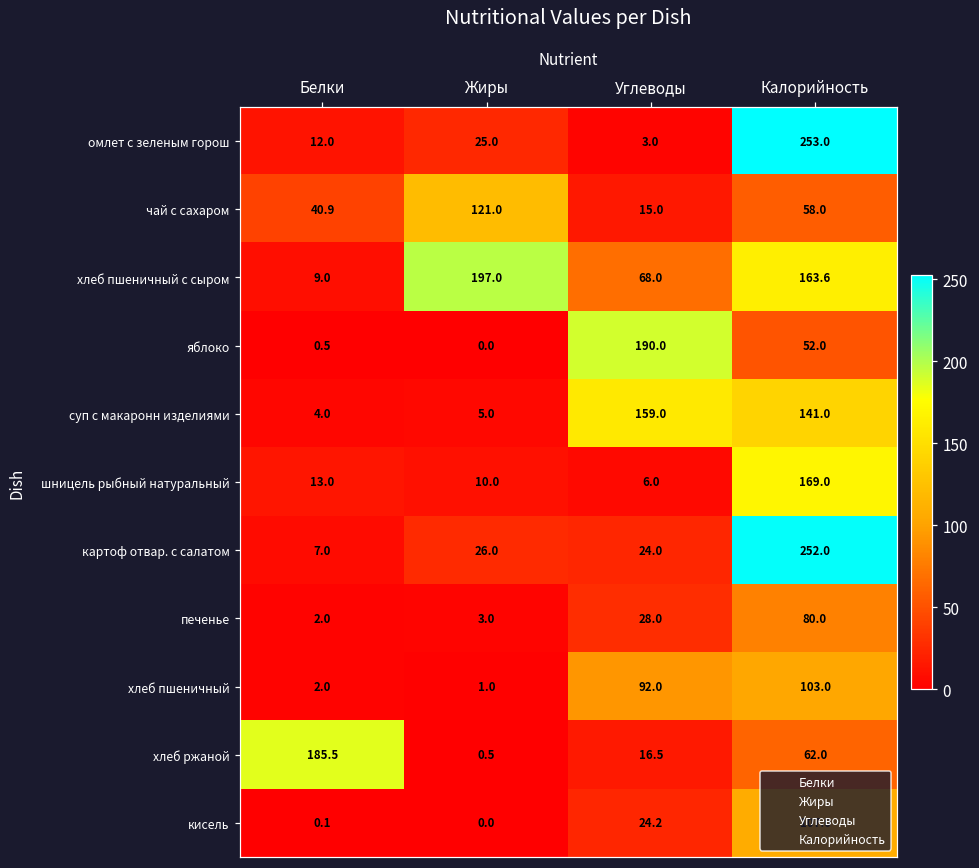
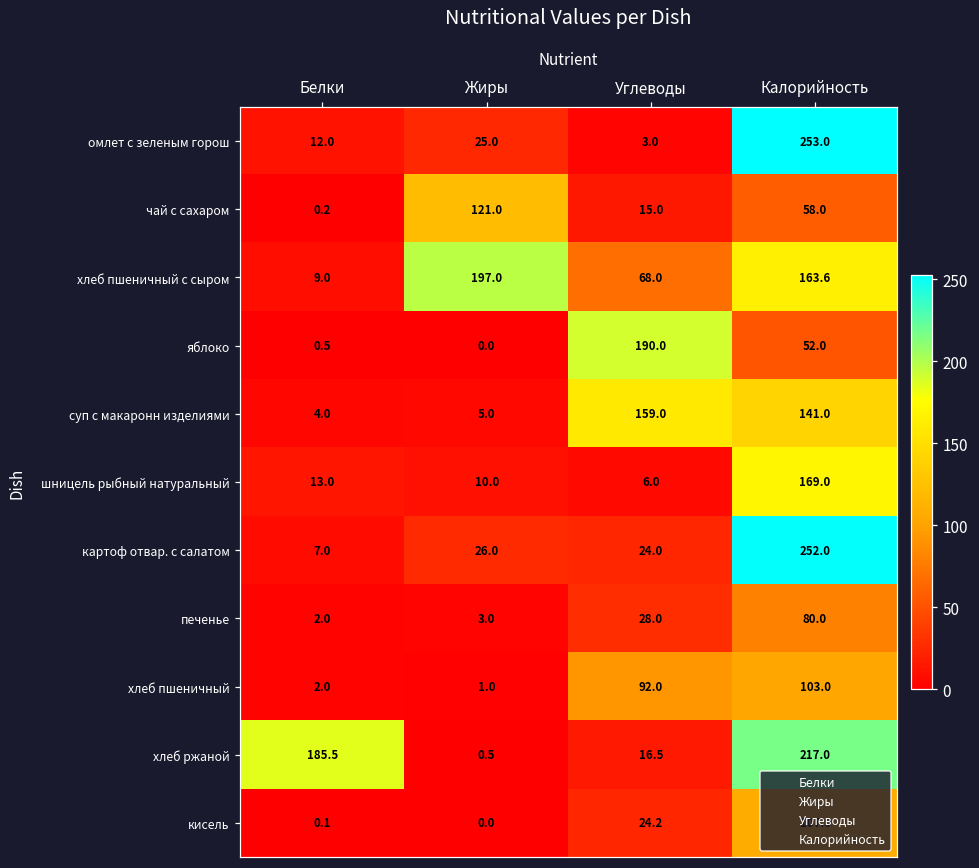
чай с сахаром, Белки: 40.9 -> 0.2
хлеб ржаной, Калорийность: 62.0 -> 217.0
